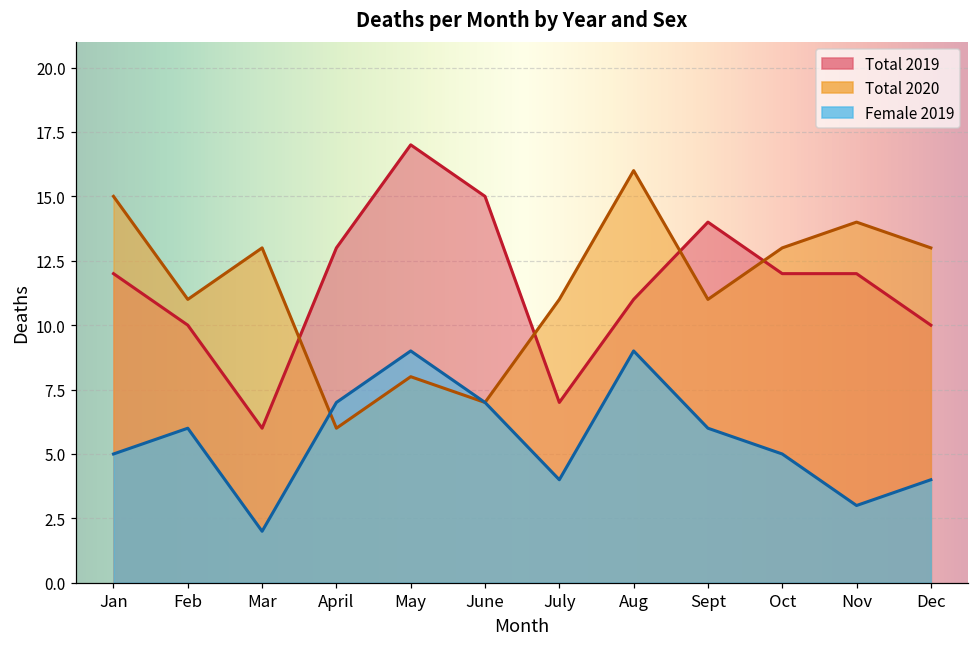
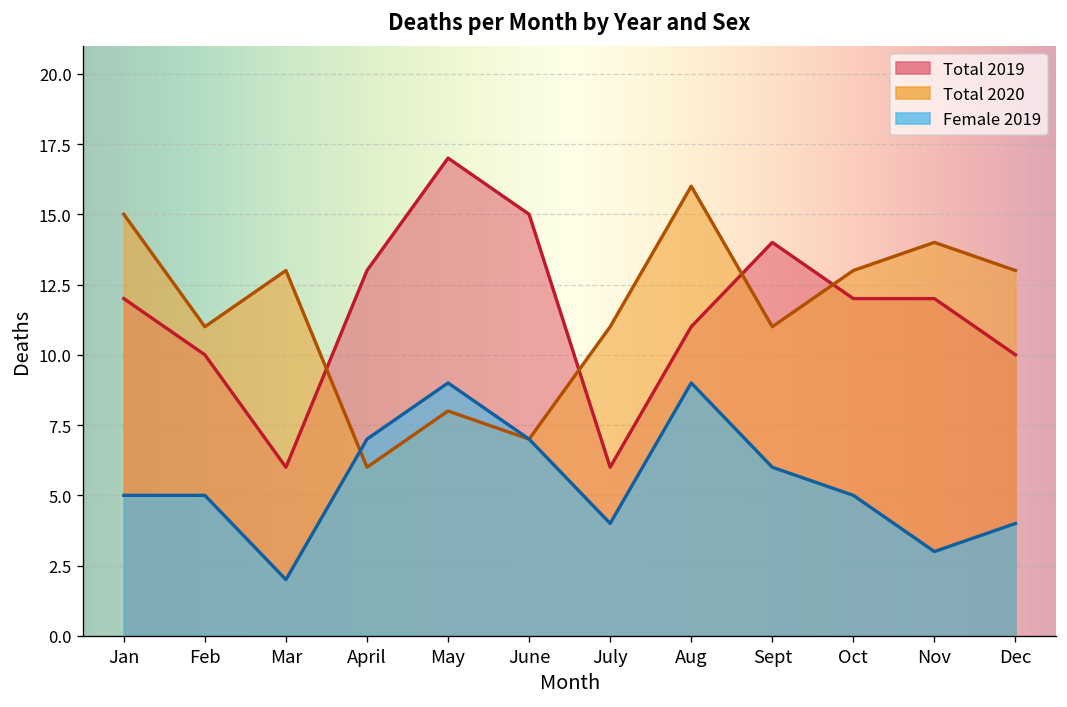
Female 2019, Feb: 6 -> 5
Total 2019, July: 7 -> 6
